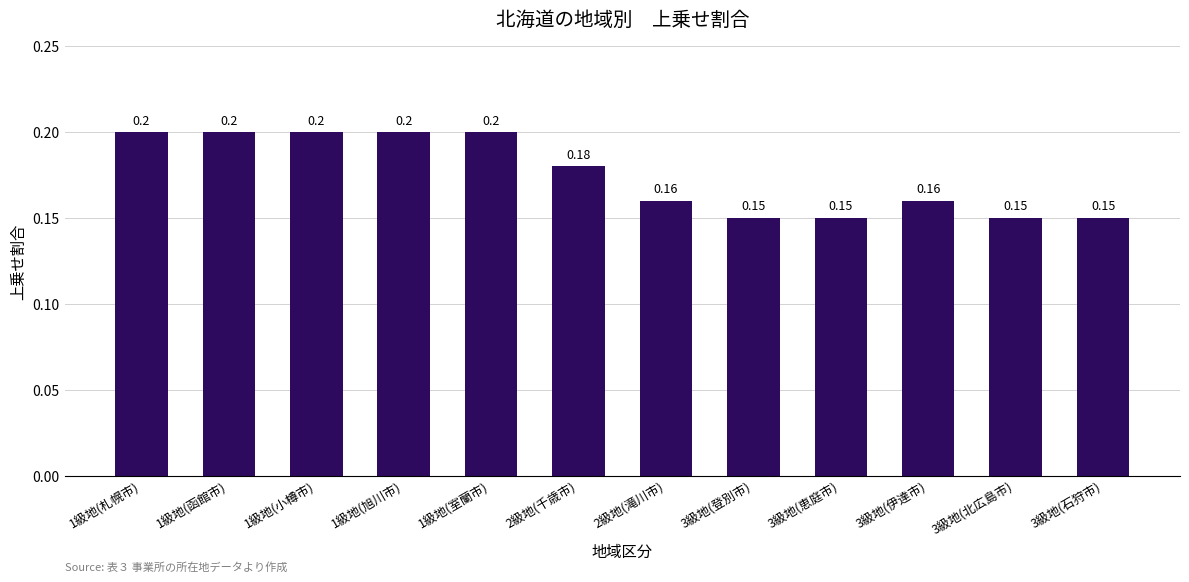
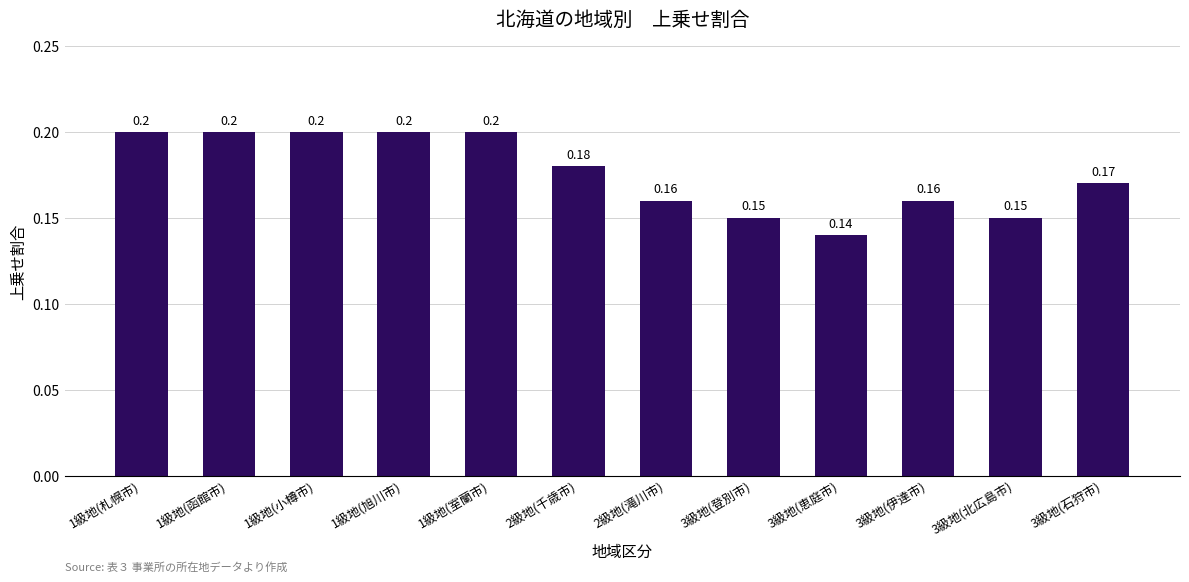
3級地(恵庭市): 0.15 -> 0.14
3級地(石狩市): 0.15 -> 0.17
